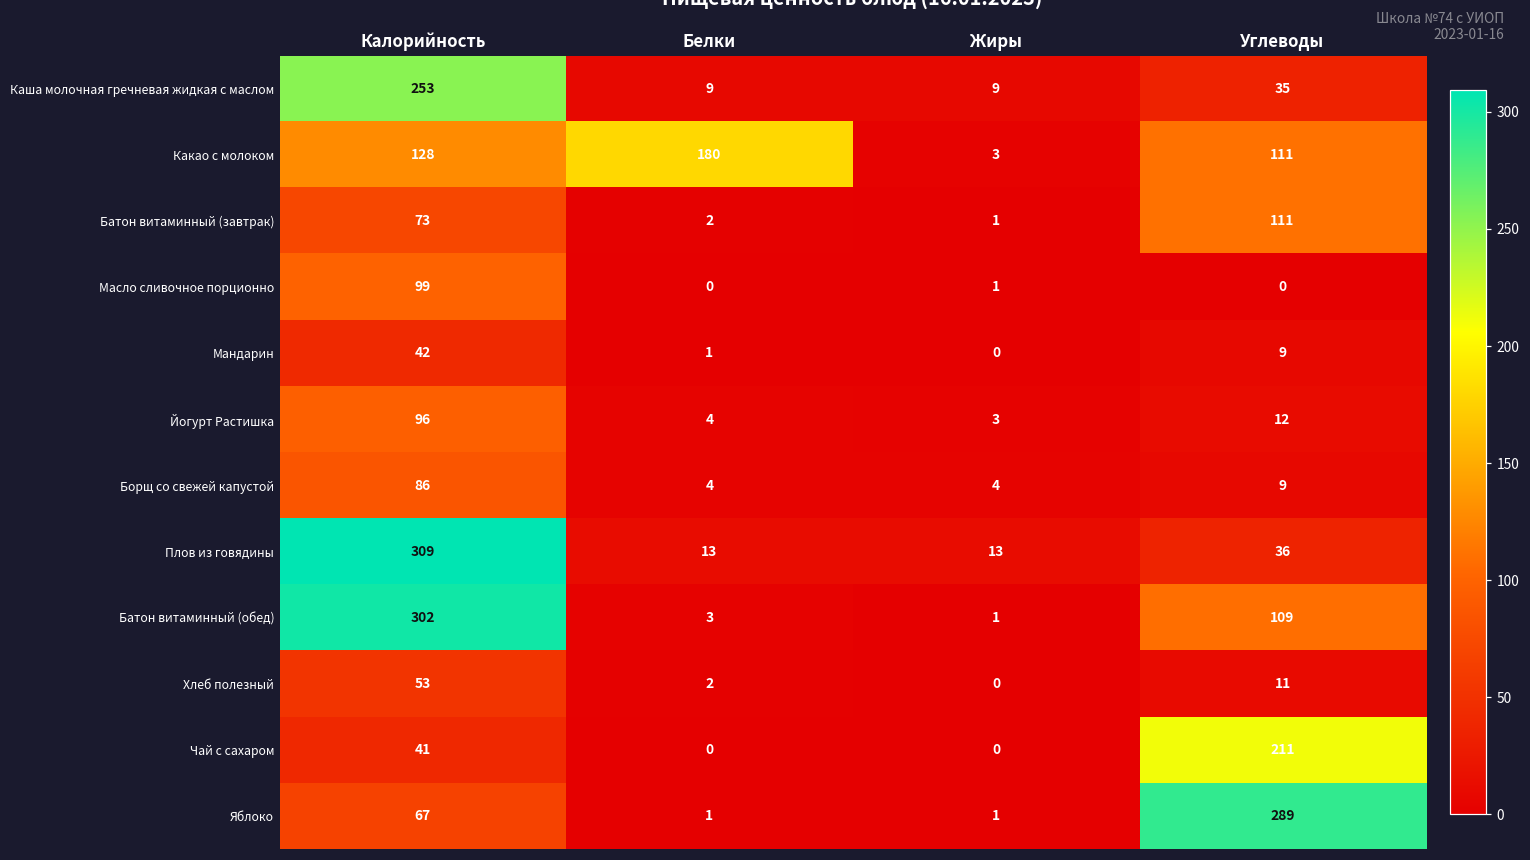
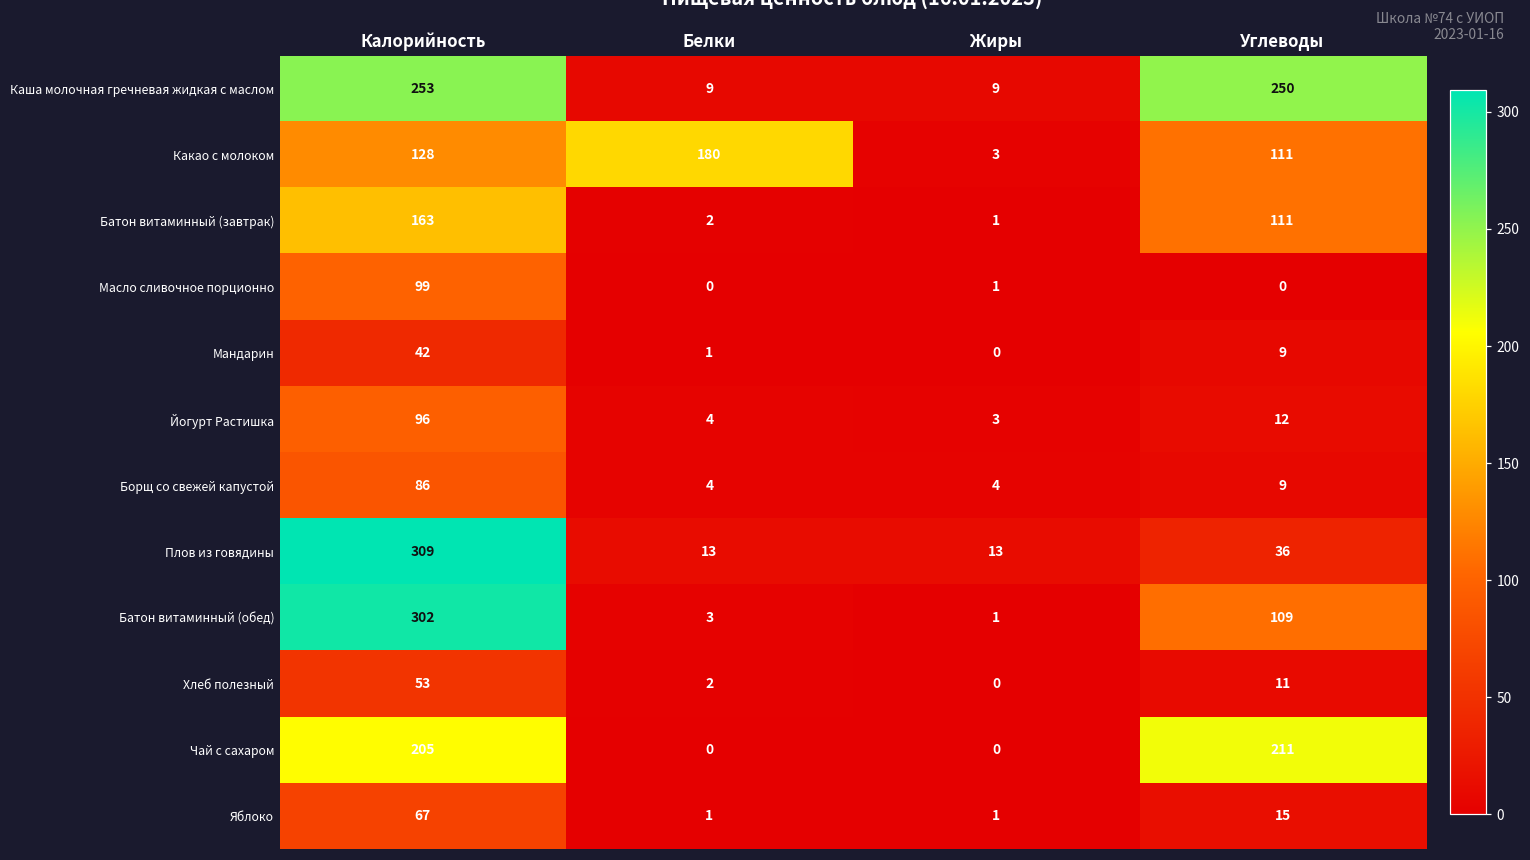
Каша молочная гречневая жидкая с маслом, Углеводы: 35 -> 250
Батон витаминный (завтрак), Калорийность: 73 -> 163
Чай с сахаром, Калорийность: 41 -> 205
Яблоко, Углеводы: 289 -> 15
